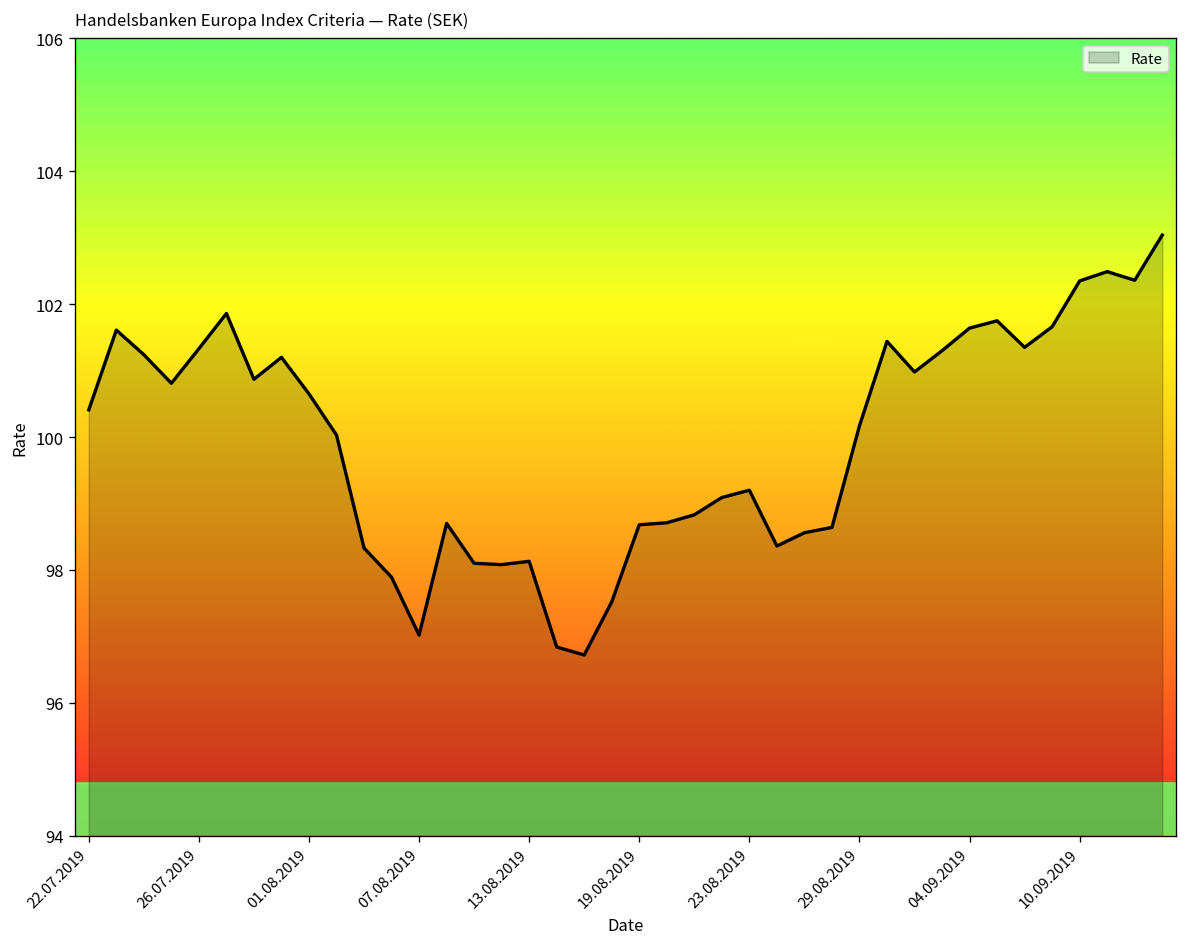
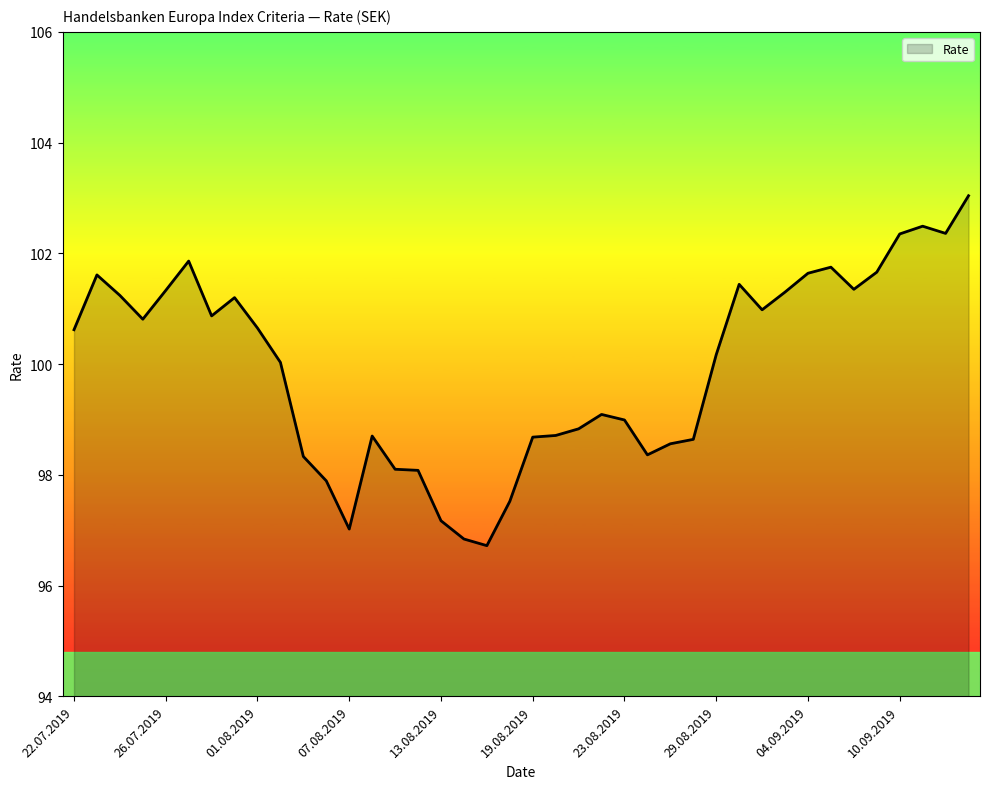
22.07.2019: 100.4 -> 100.6
13.08.2019: 98.1 -> 97.2
23.08.2019: 99.2 -> 99.0
